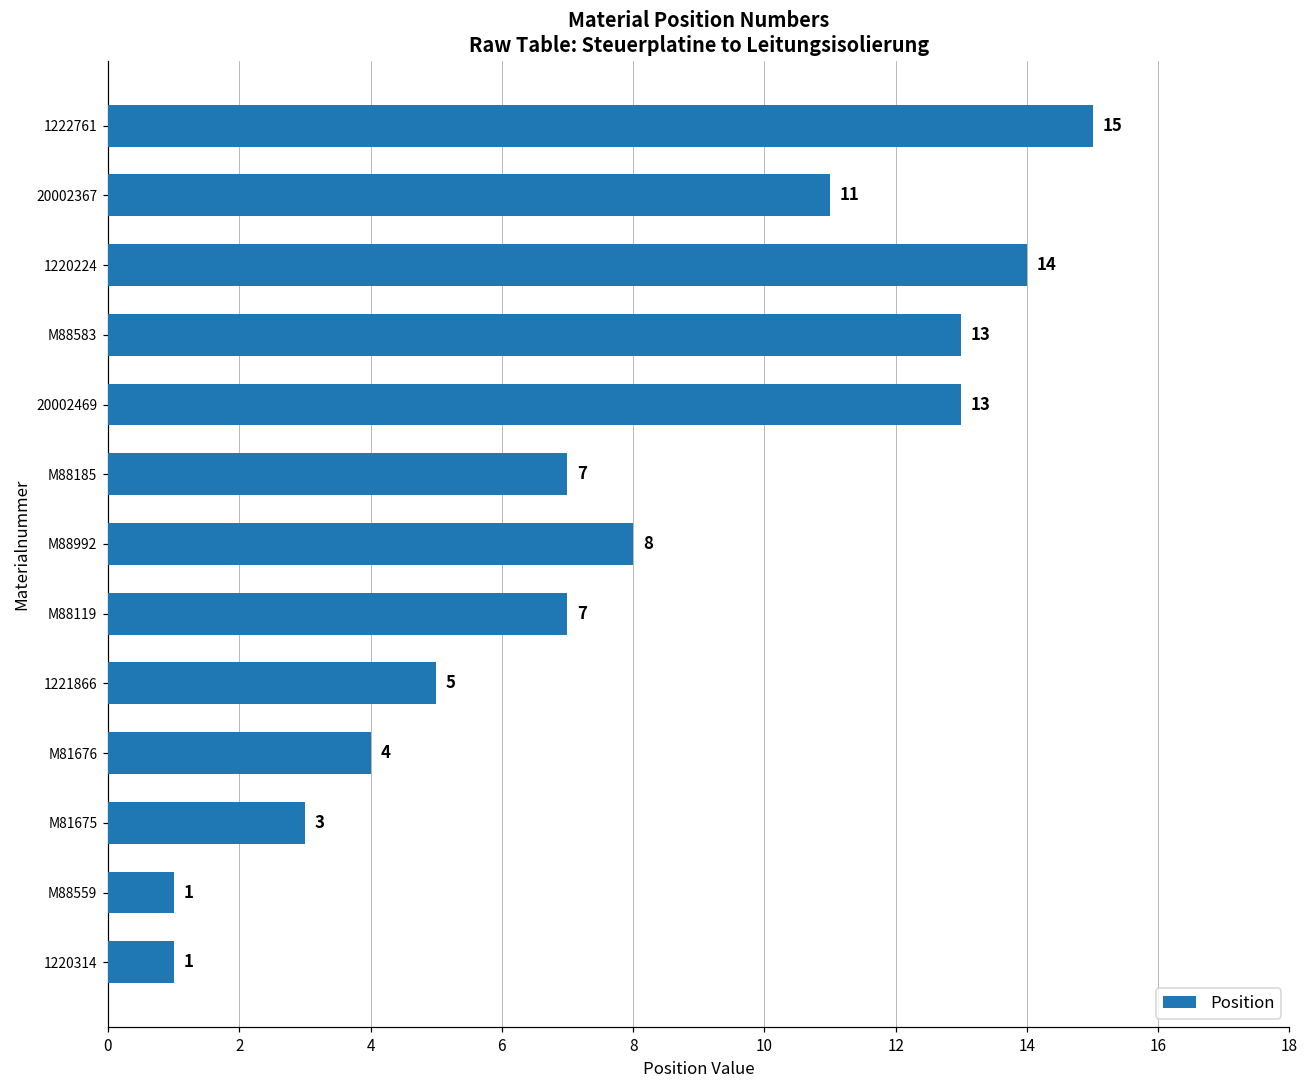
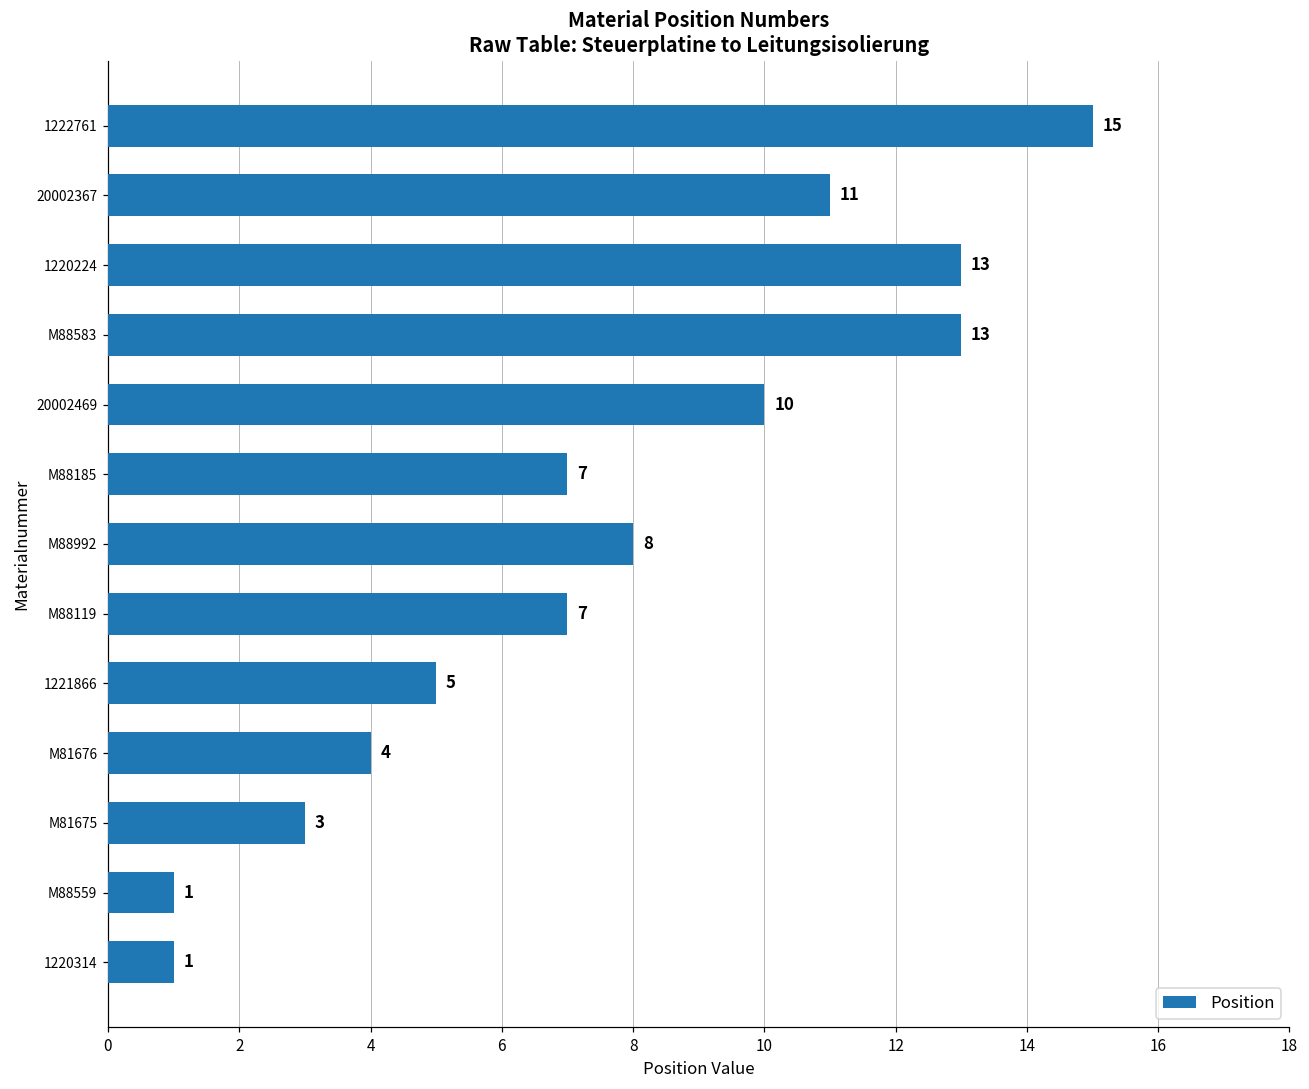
1220224: 14 -> 13
20002469: 13 -> 10
